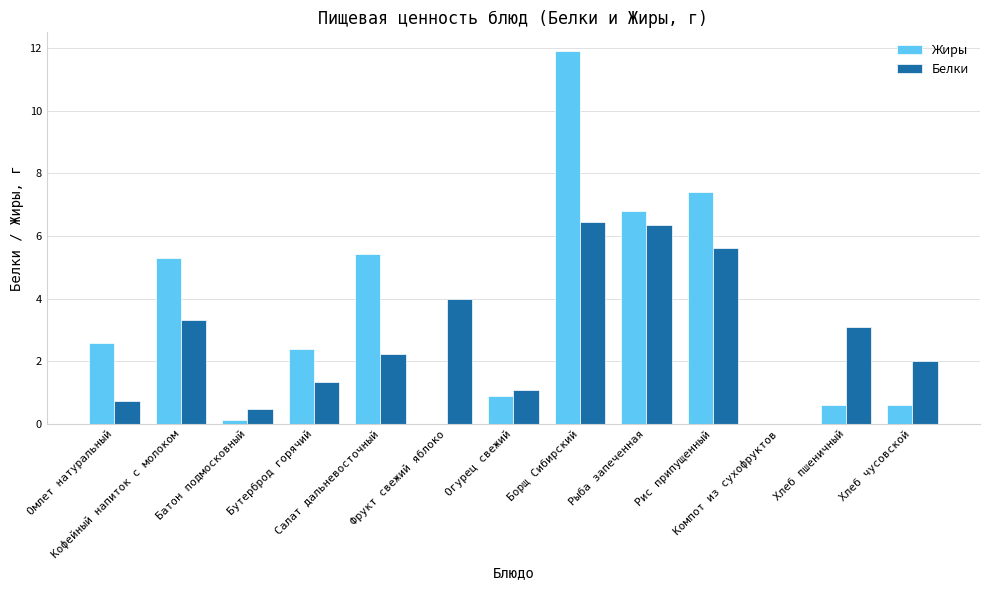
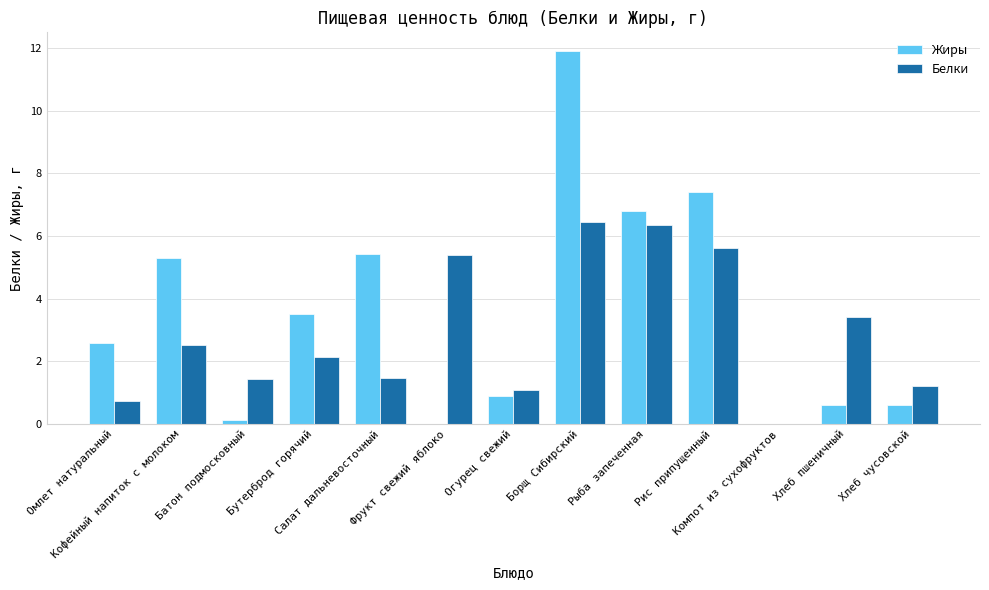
Белки, Кофейный напиток с молоком: 3.3 -> 2.5
Белки, Батон подмосковный: 0.5 -> 1.4
Жиры, Бутерброд горячий: 2.4 -> 3.5
Белки, Бутерброд горячий: 1.4 -> 2.2
Белки, Салат дальневосточный: 2.3 -> 1.5
Белки, Фрукт свежий яблоко: 4.0 -> 5.4
Белки, Хлеб пшеничный: 3.1 -> 3.4
Белки, Хлеб чусовской: 2.0 -> 1.2
